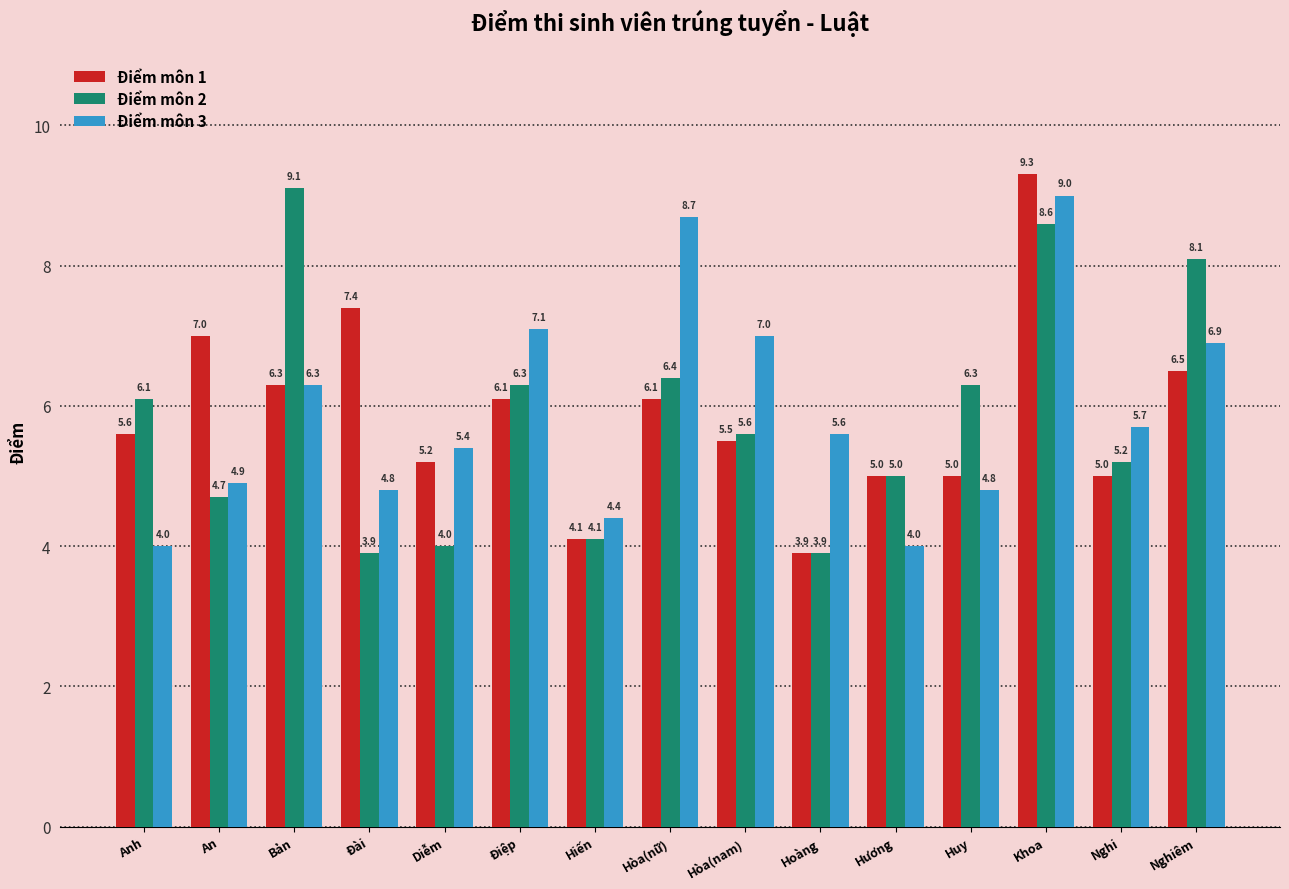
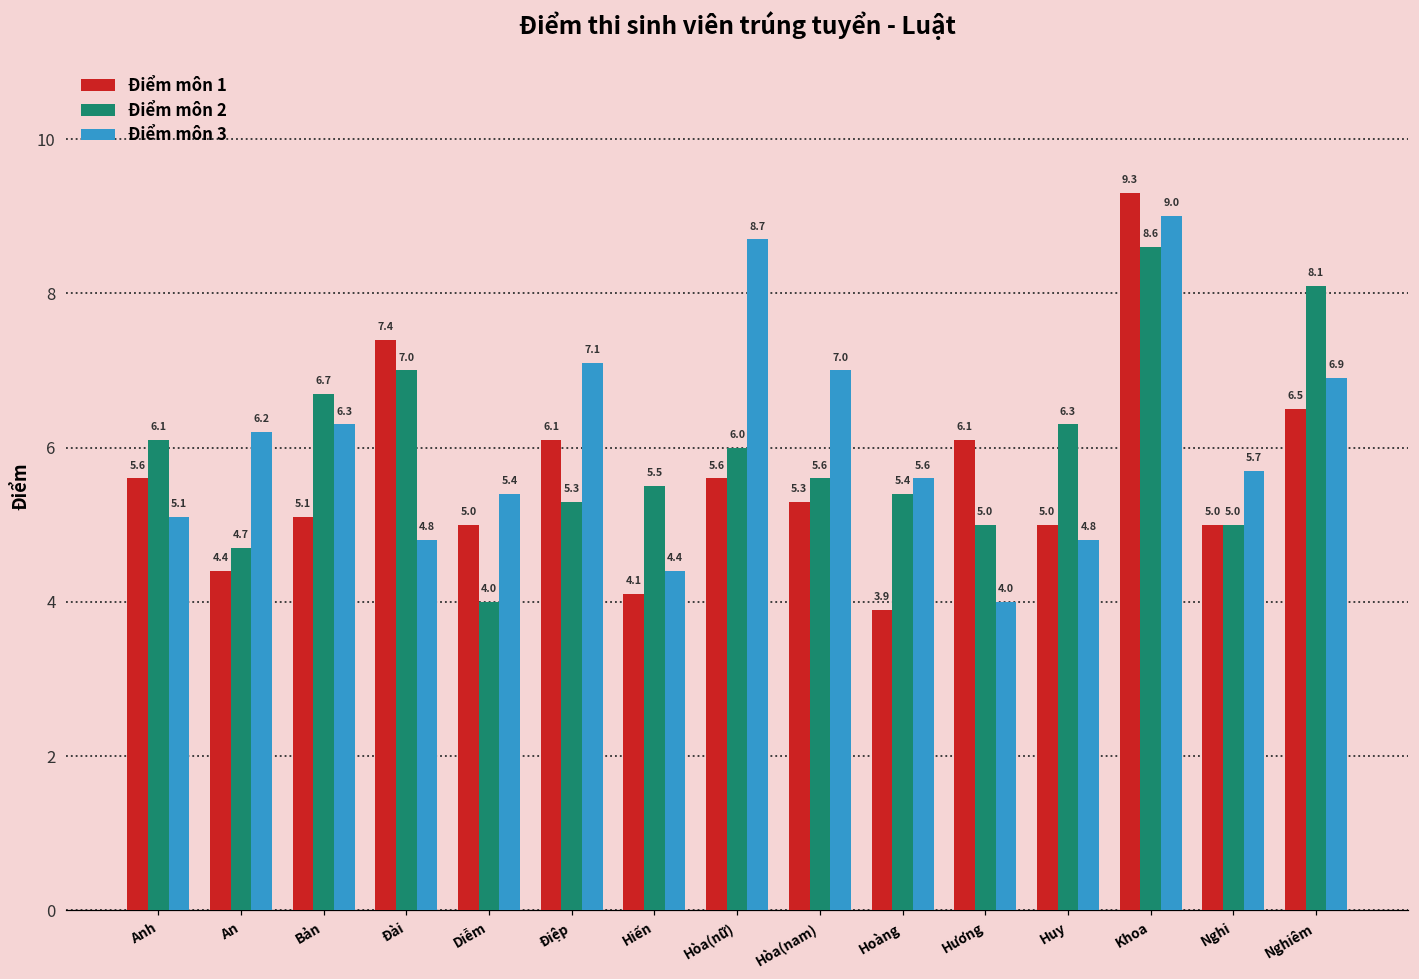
Điểm môn 3, Anh: 4.0 -> 5.1
Điểm môn 1, An: 7.0 -> 4.4
Điểm môn 3, An: 4.9 -> 6.2
Điểm môn 1, Bản: 6.3 -> 5.1
Điểm môn 2, Bản: 9.1 -> 6.7
Điểm môn 2, Đài: 3.9 -> 7.0
Điểm môn 1, Diễm: 5.2 -> 5.0
Điểm môn 2, Điệp: 6.3 -> 5.3
Điểm môn 2, Hiến: 4.1 -> 5.5
Điểm môn 1, Hòa(nữ): 6.1 -> 5.6
Điểm môn 2, Hòa(nữ): 6.4 -> 6.0
Điểm môn 1, Hòa(nam): 5.5 -> 5.3
Điểm môn 2, Hoàng: 3.9 -> 5.4
Điểm môn 1, Hương: 5.0 -> 6.1
Điểm môn 2, Nghi: 5.2 -> 5.0
